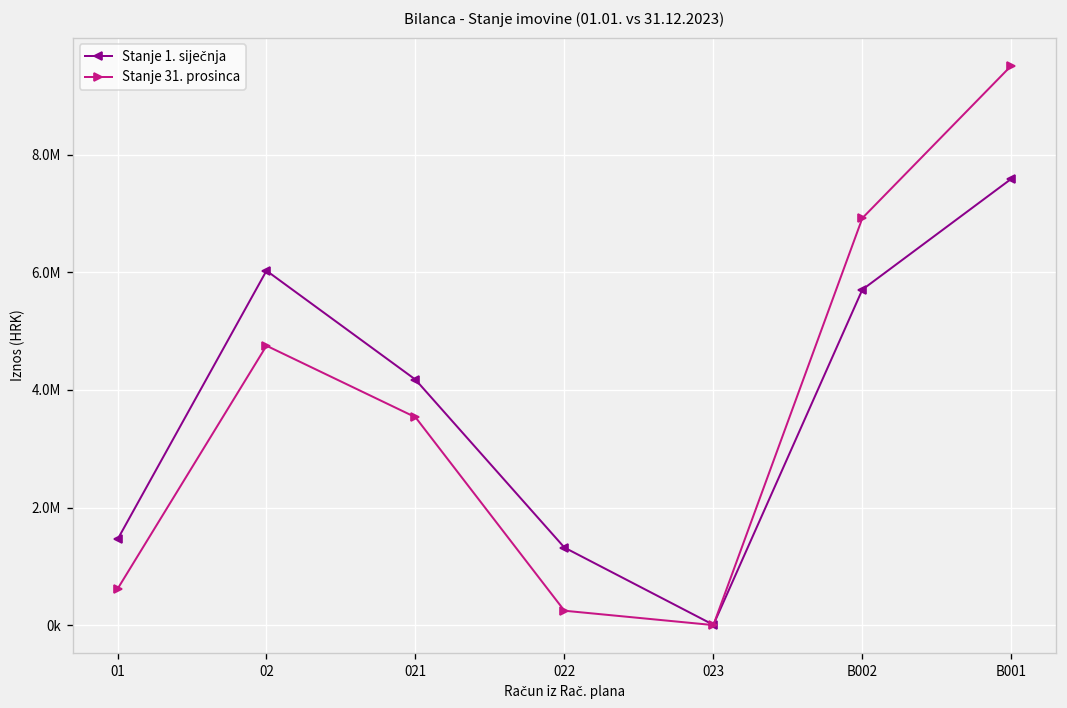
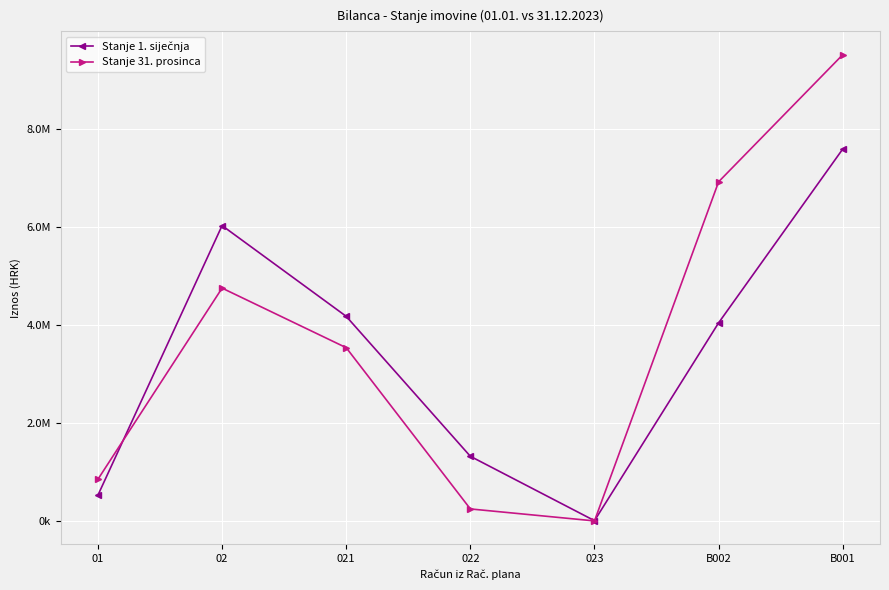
Stanje 1. siječnja, 01: 1500000 -> 500000
Stanje 31. prosinca, 01: 600000 -> 900000
Stanje 1. siječnja, B002: 5700000 -> 4000000
